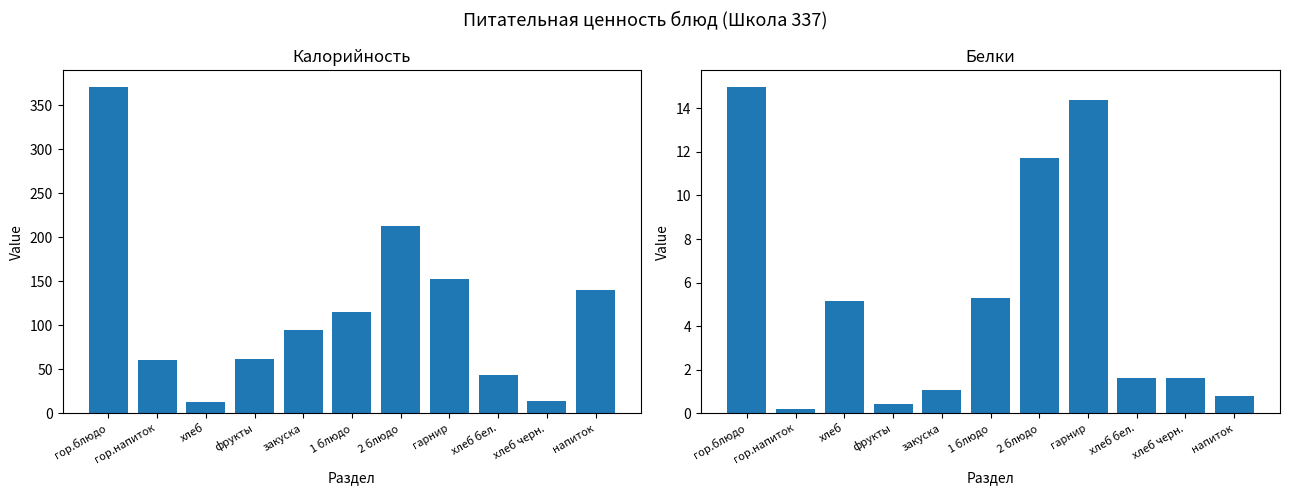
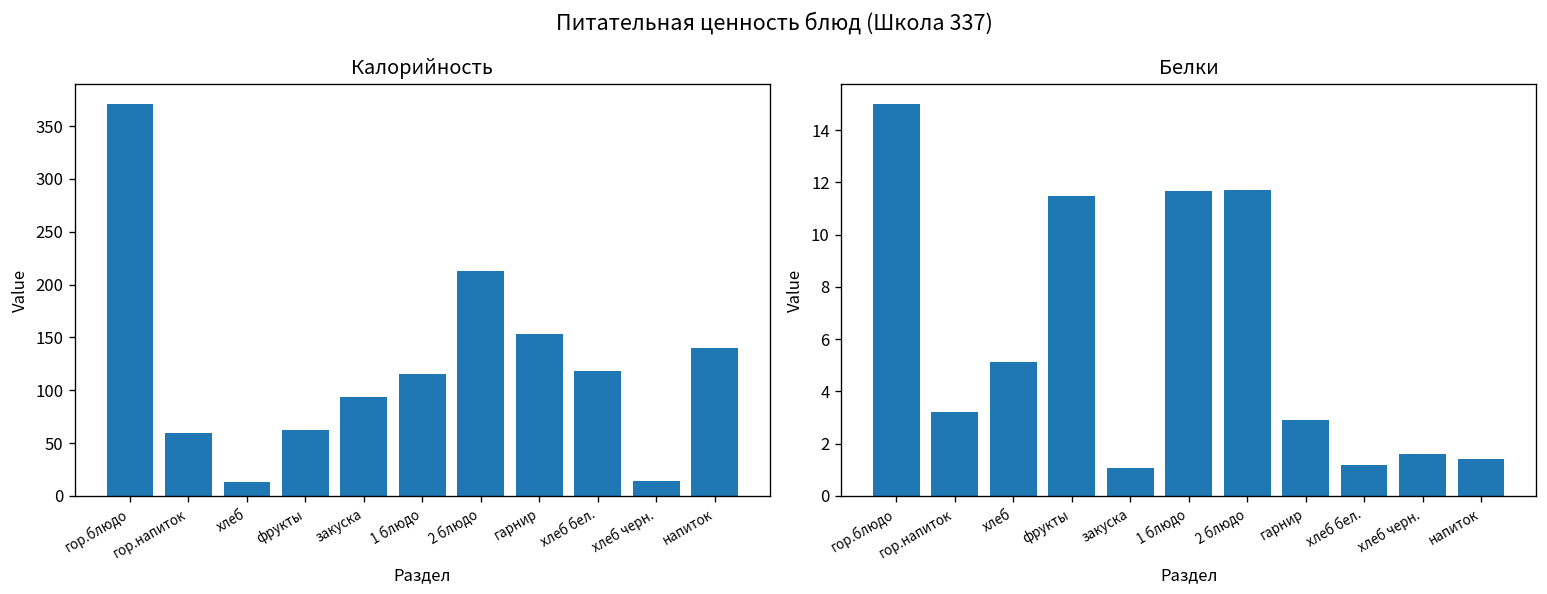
Калорийность, хлеб бел.: 40 -> 120
Белки, гор.напиток: 0.2 -> 3.2
Белки, фрукты: 0.4 -> 11.5
Белки, 1 блюдо: 5.3 -> 11.7
Белки, гарнир: 14.4 -> 2.9
Белки, хлеб бел.: 1.6 -> 1.2
Белки, напиток: 0.8 -> 1.4
